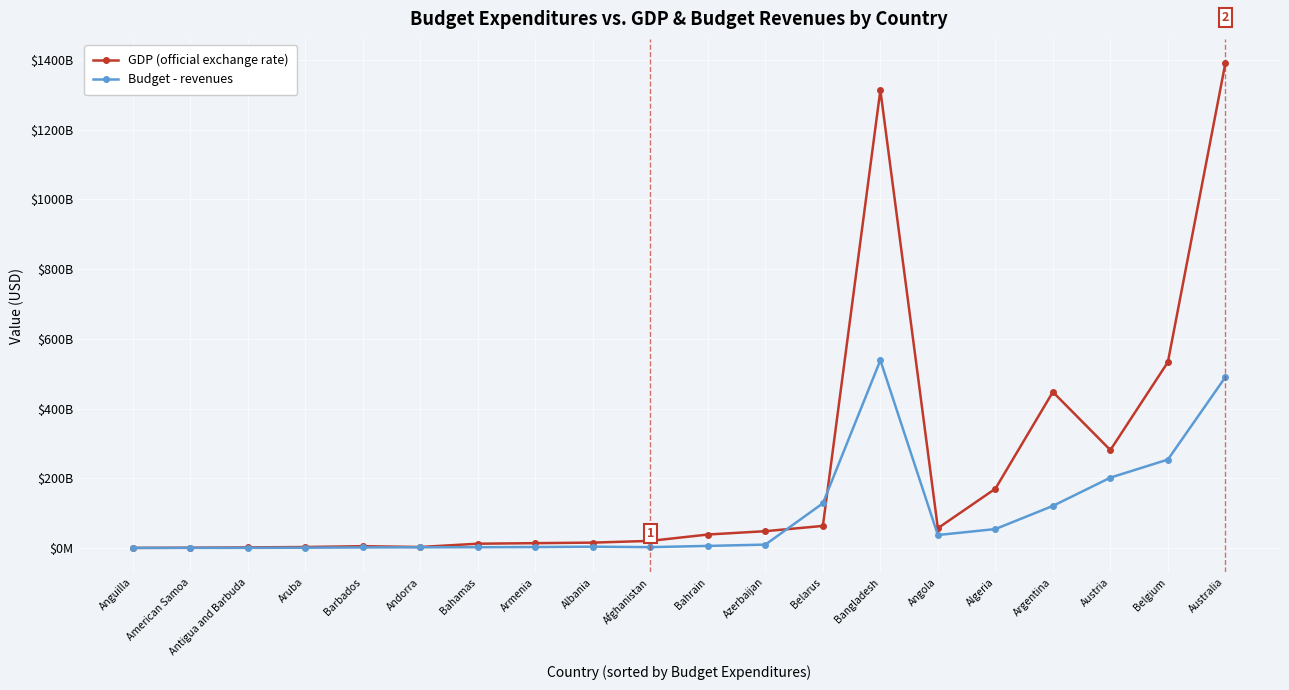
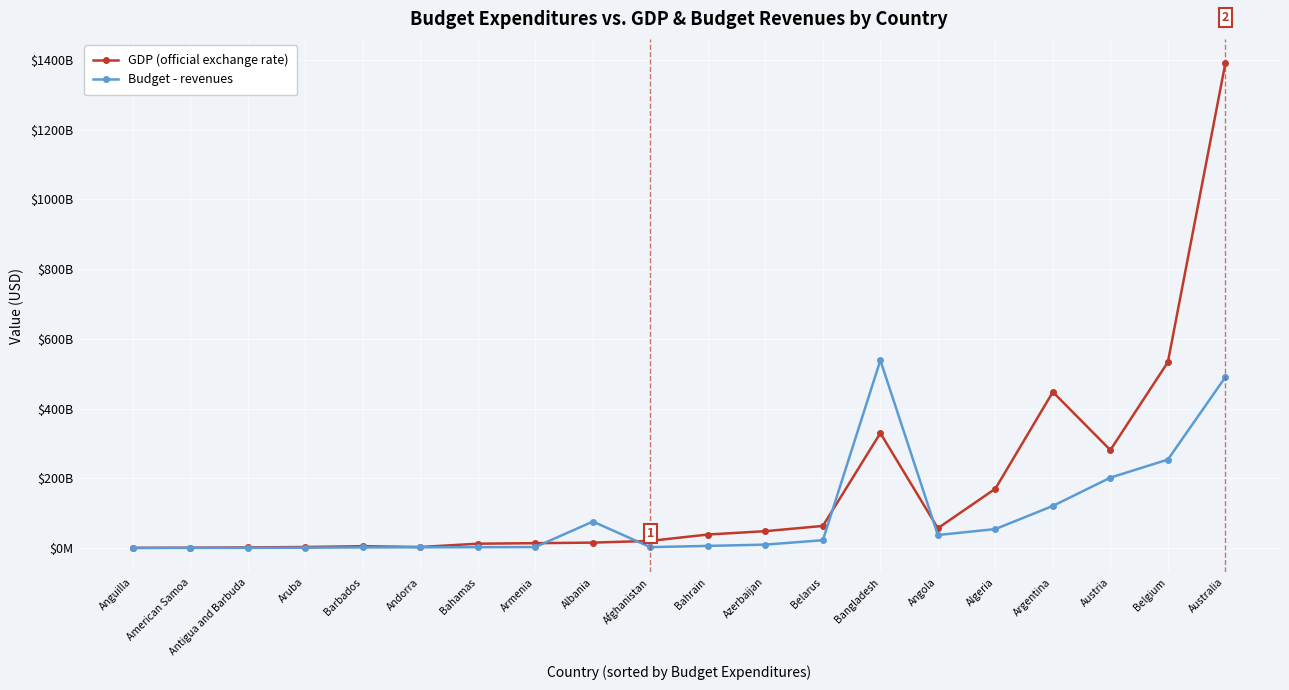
Budget - revenues, Albania: $0 -> $80000000000
Budget - revenues, Belarus: $130000000000 -> $20000000000
GDP (official exchange rate), Bangladesh: $1310000000000 -> $330000000000
